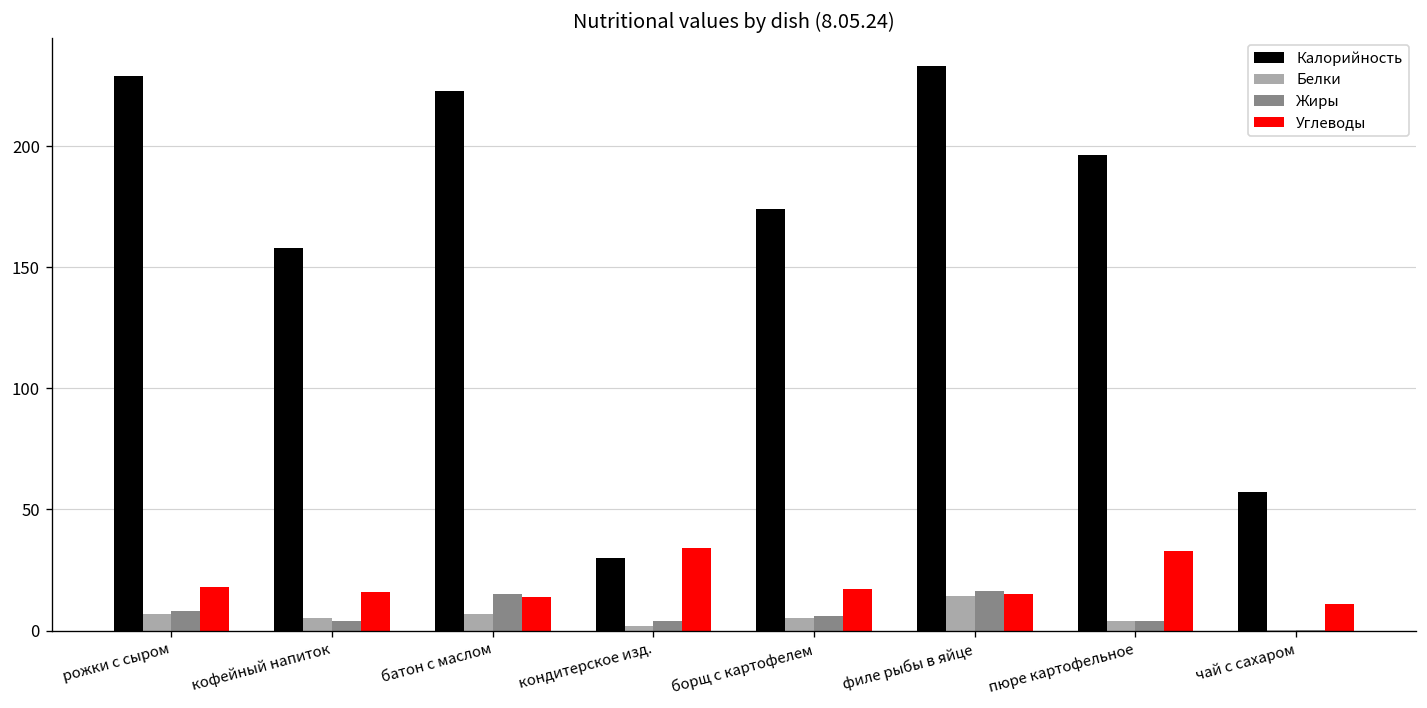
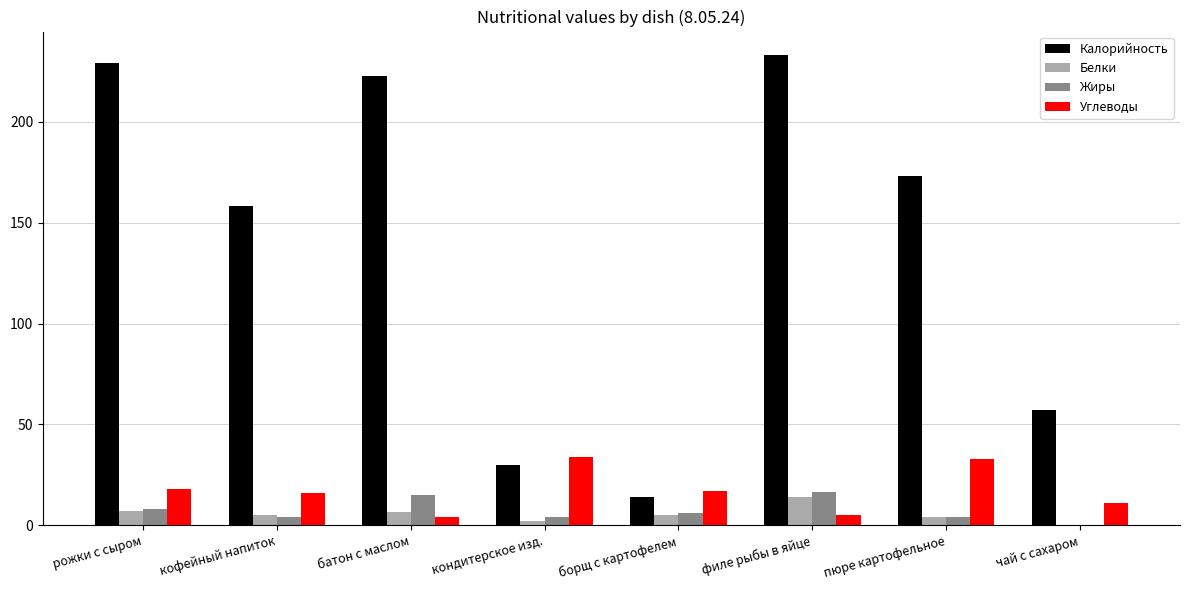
Углеводы, батон с маслом: 14 -> 4
Калорийность, борщ с картофелем: 174 -> 14
Углеводы, филе рыбы в яйце: 15 -> 5
Калорийность, пюре картофельное: 196 -> 173
